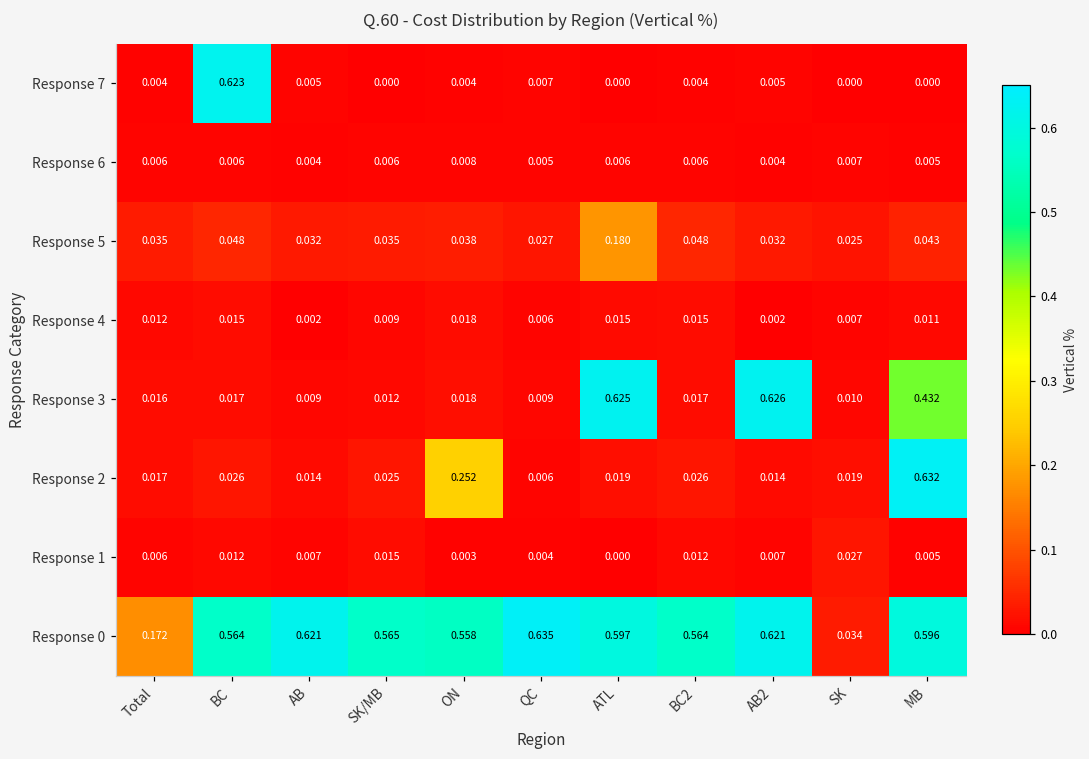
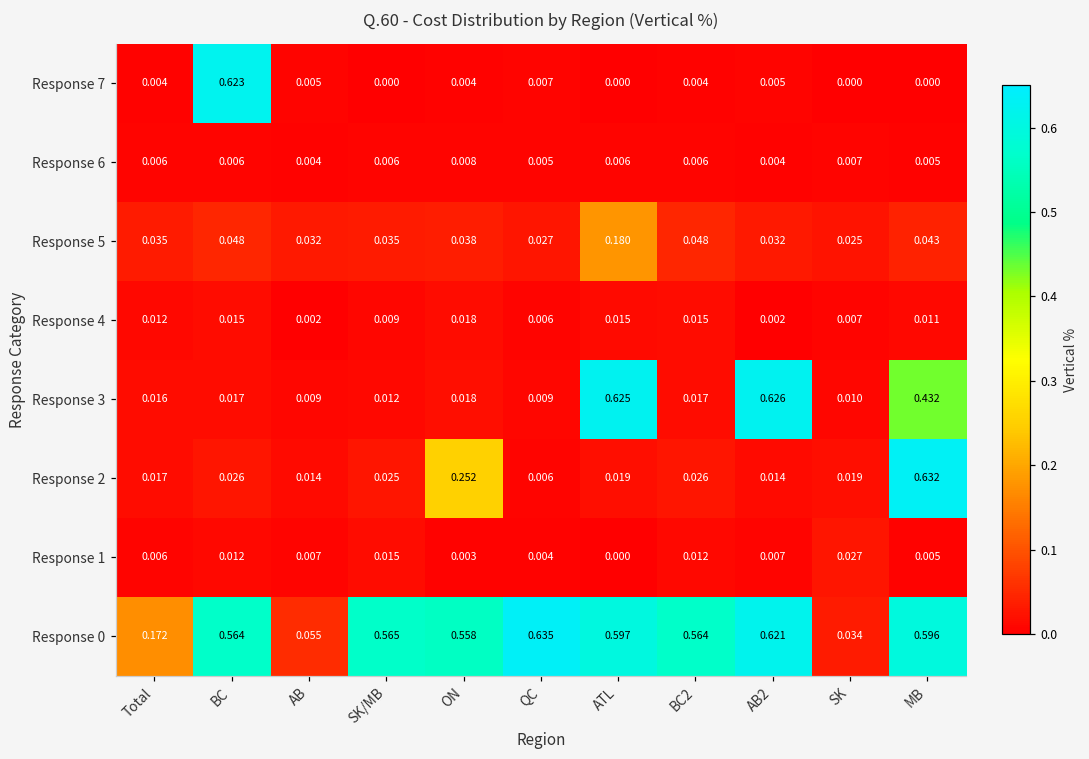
Response 0, AB: 0.621 -> 0.055
